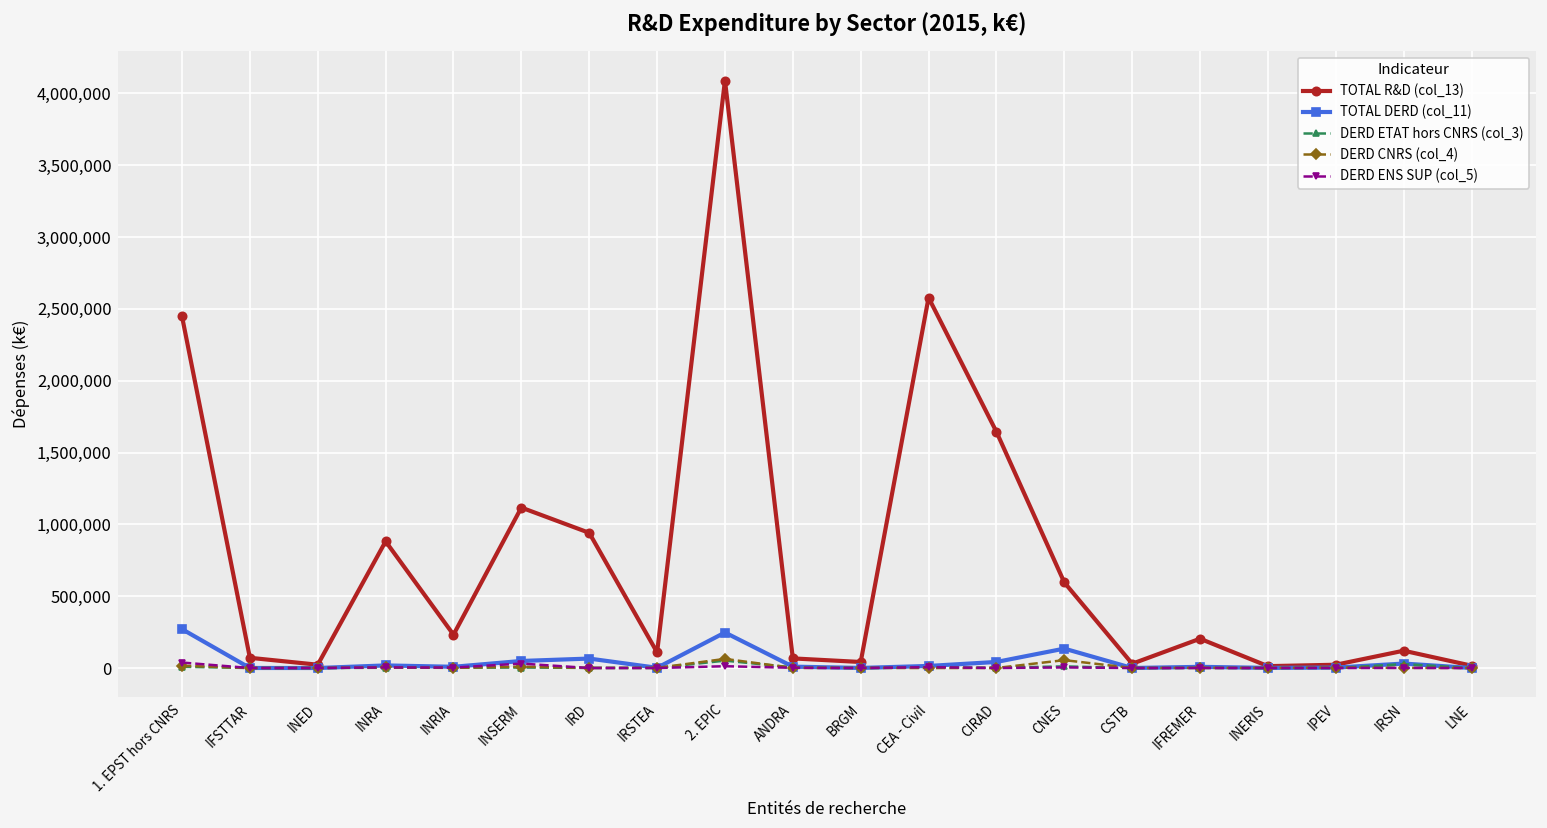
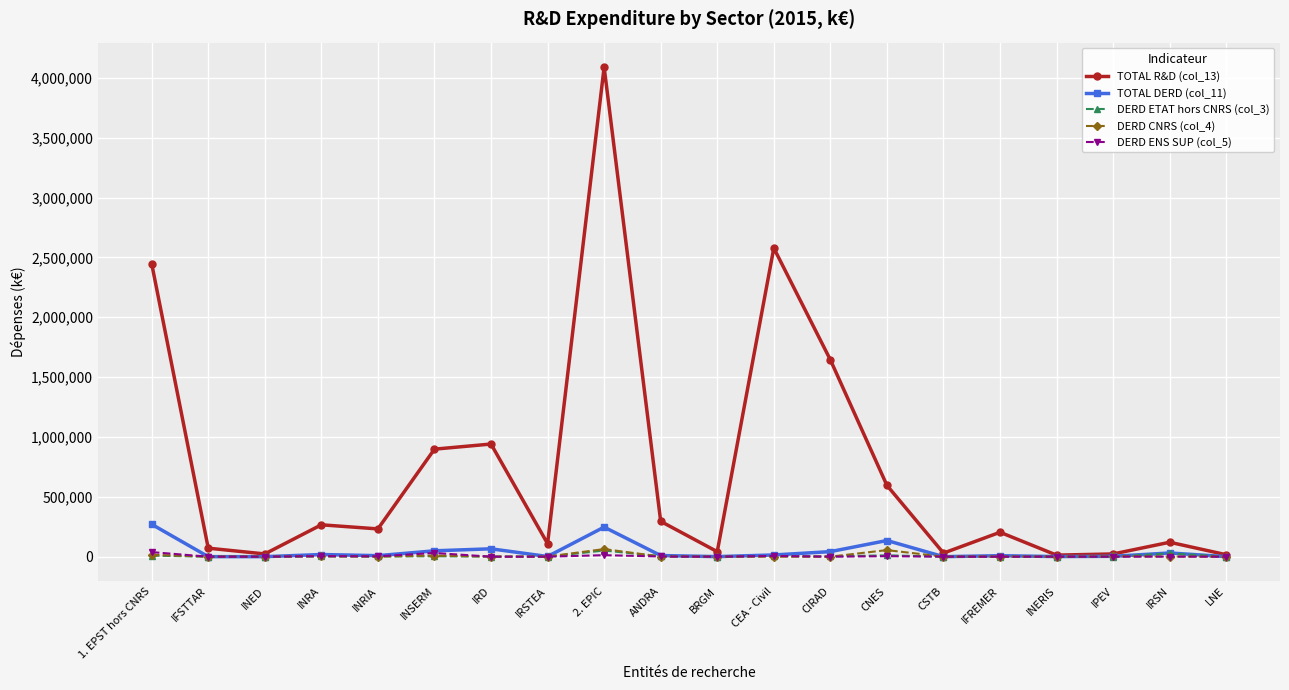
TOTAL R&D (col_13), INRA: 880,000 -> 270,000
TOTAL R&D (col_13), INSERM: 1,120,000 -> 900,000
TOTAL R&D (col_13), ANDRA: 70,000 -> 290,000
